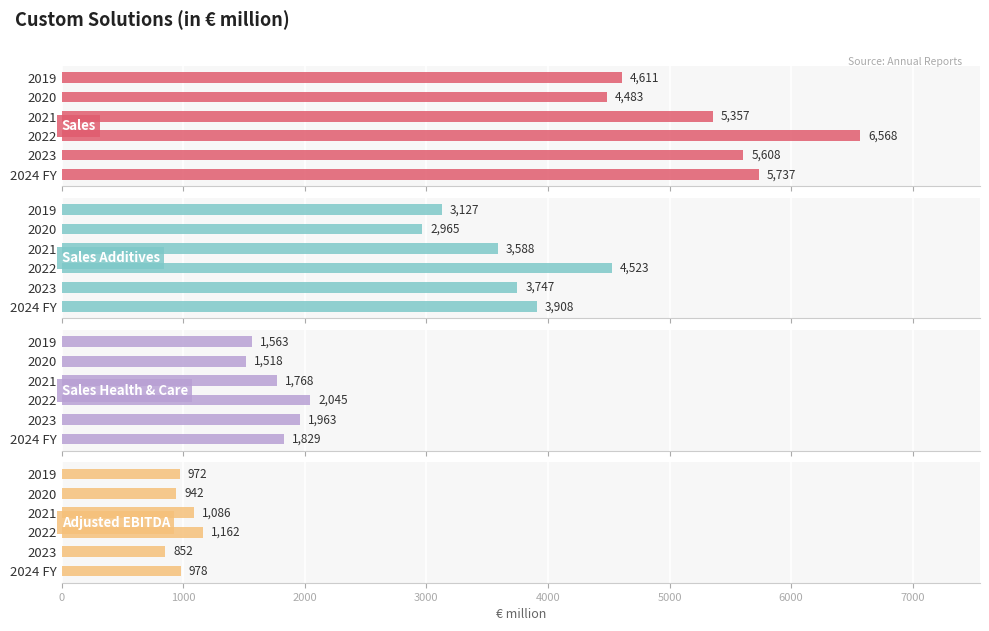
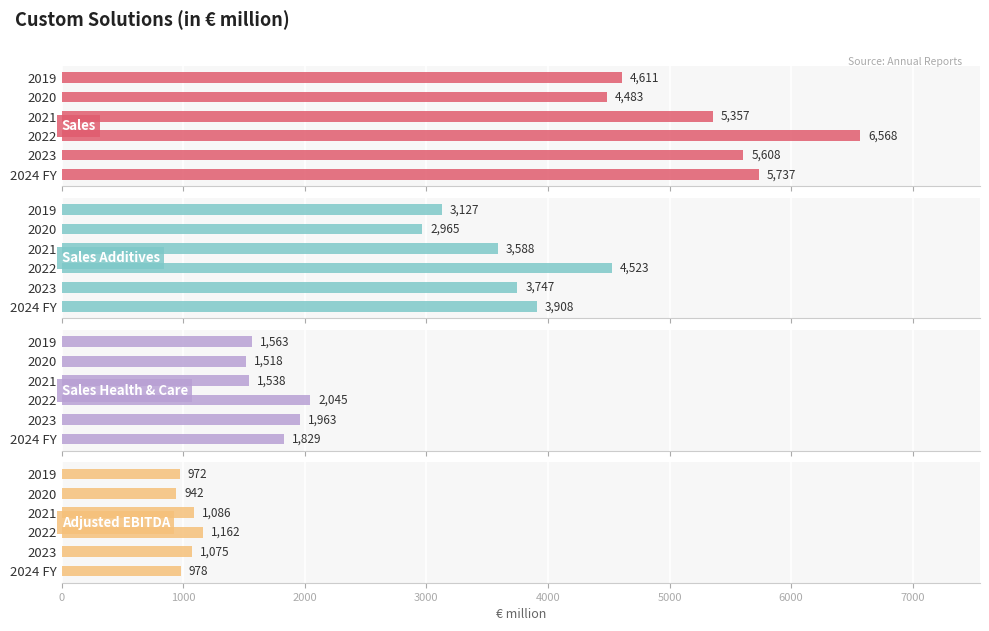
Sales Health & Care, 2021: 1,768 -> 1,538
Adjusted EBITDA, 2023: 852 -> 1,075
